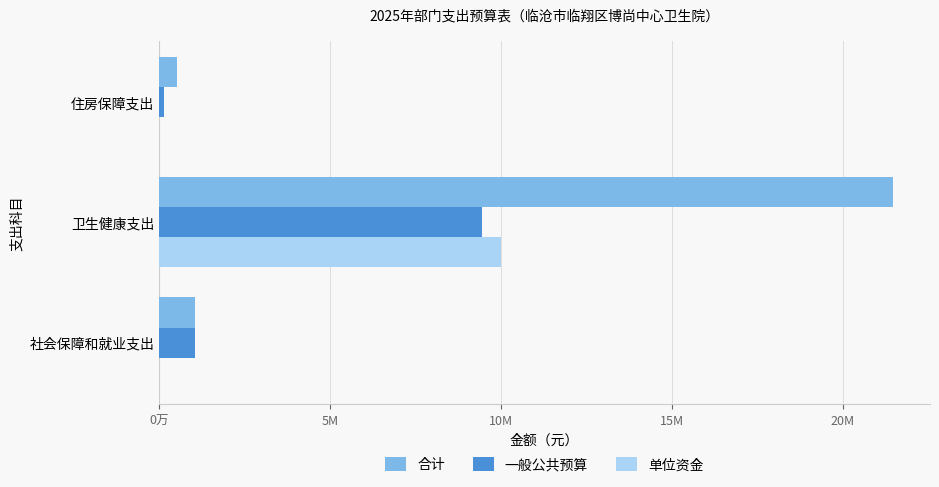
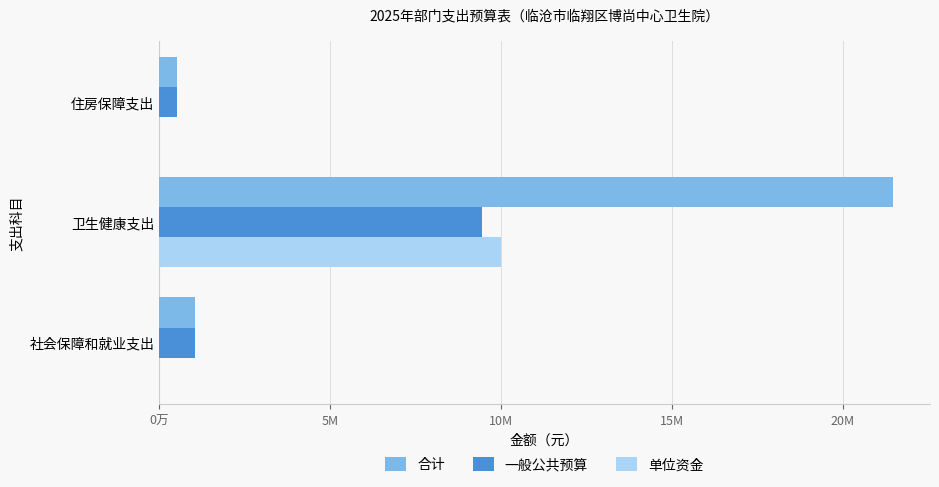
一般公共预算, 住房保障支出: 100000 -> 500000
